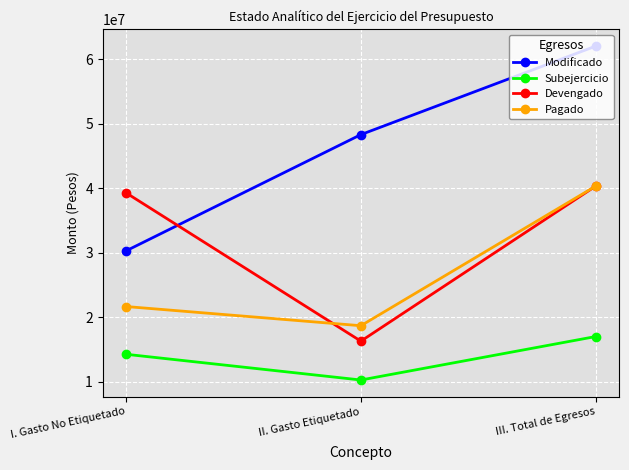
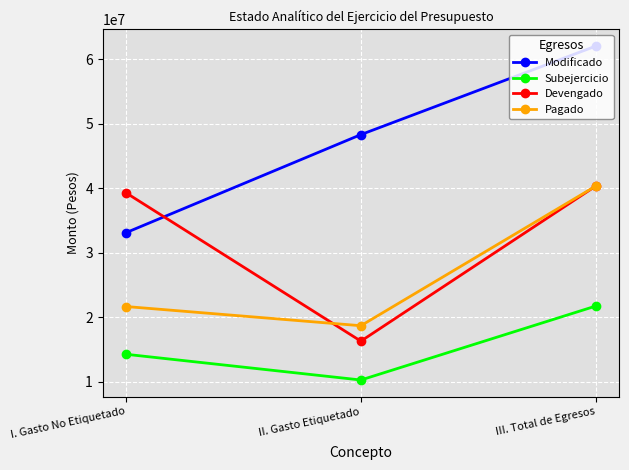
Modificado, I. Gasto No Etiquetado: 30000000 -> 33000000
Subejercicio, III. Total de Egresos: 17000000 -> 22000000
